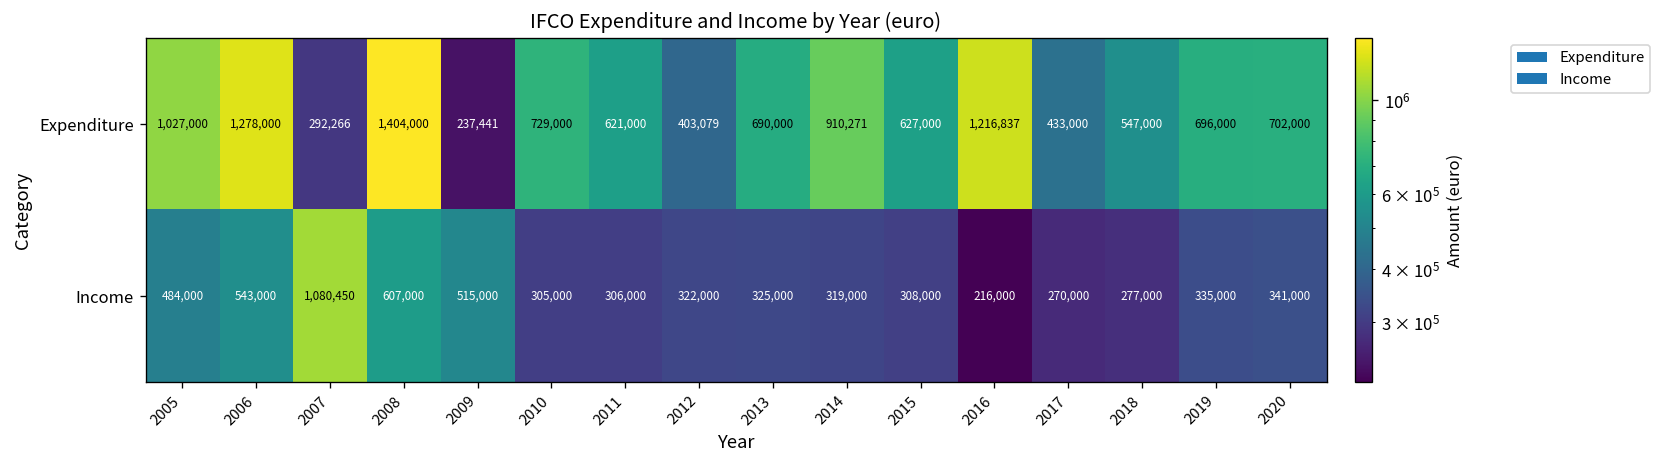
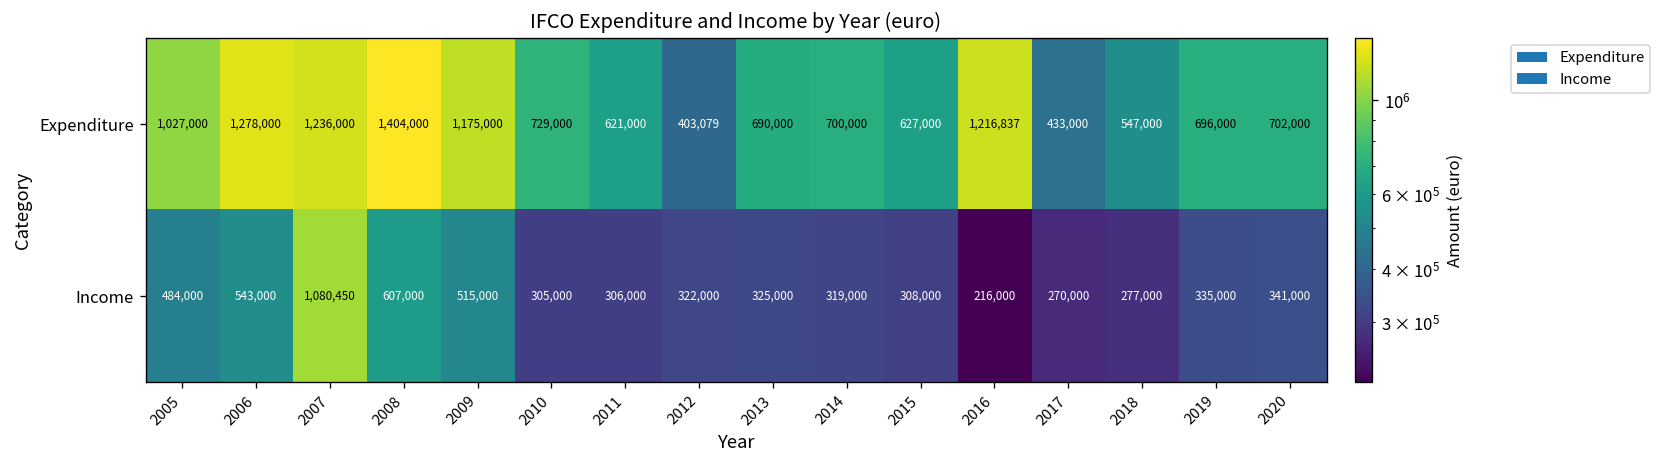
Expenditure, 2007: 292,266 -> 1,236,000
Expenditure, 2009: 237,441 -> 1,175,000
Expenditure, 2014: 910,271 -> 700,000
